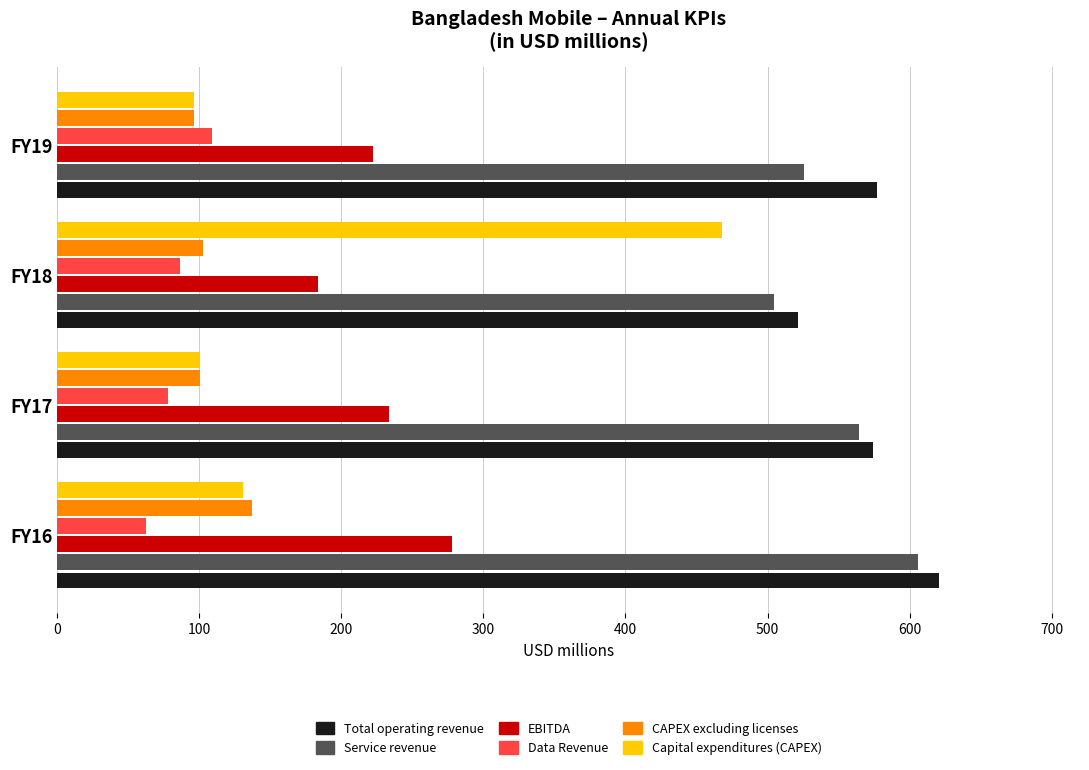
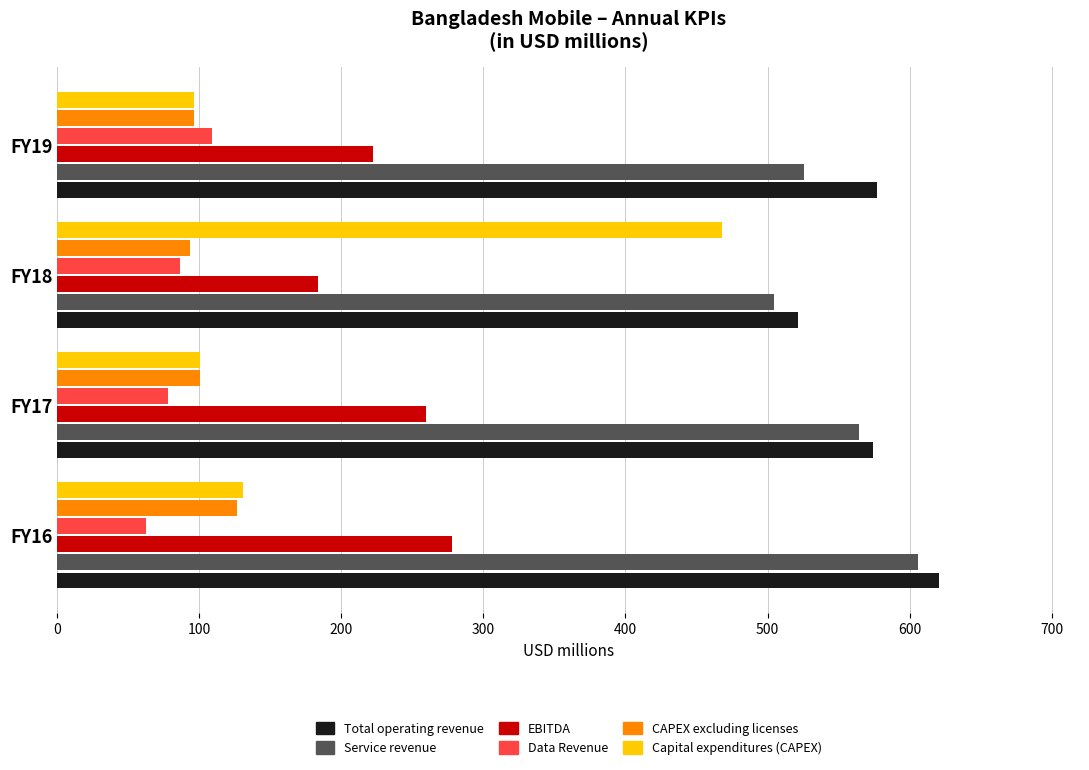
CAPEX excluding licenses, FY18: 103 -> 93
EBITDA, FY17: 233 -> 259
CAPEX excluding licenses, FY16: 137 -> 126
